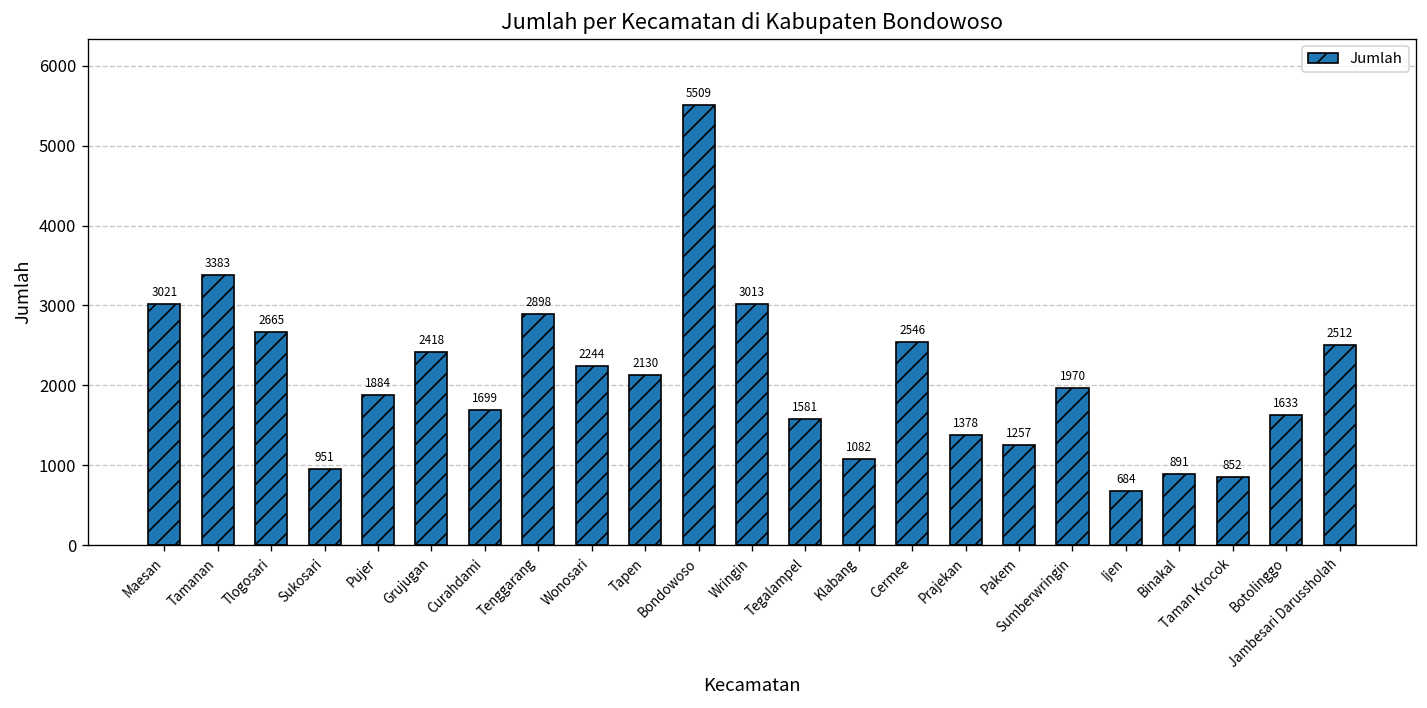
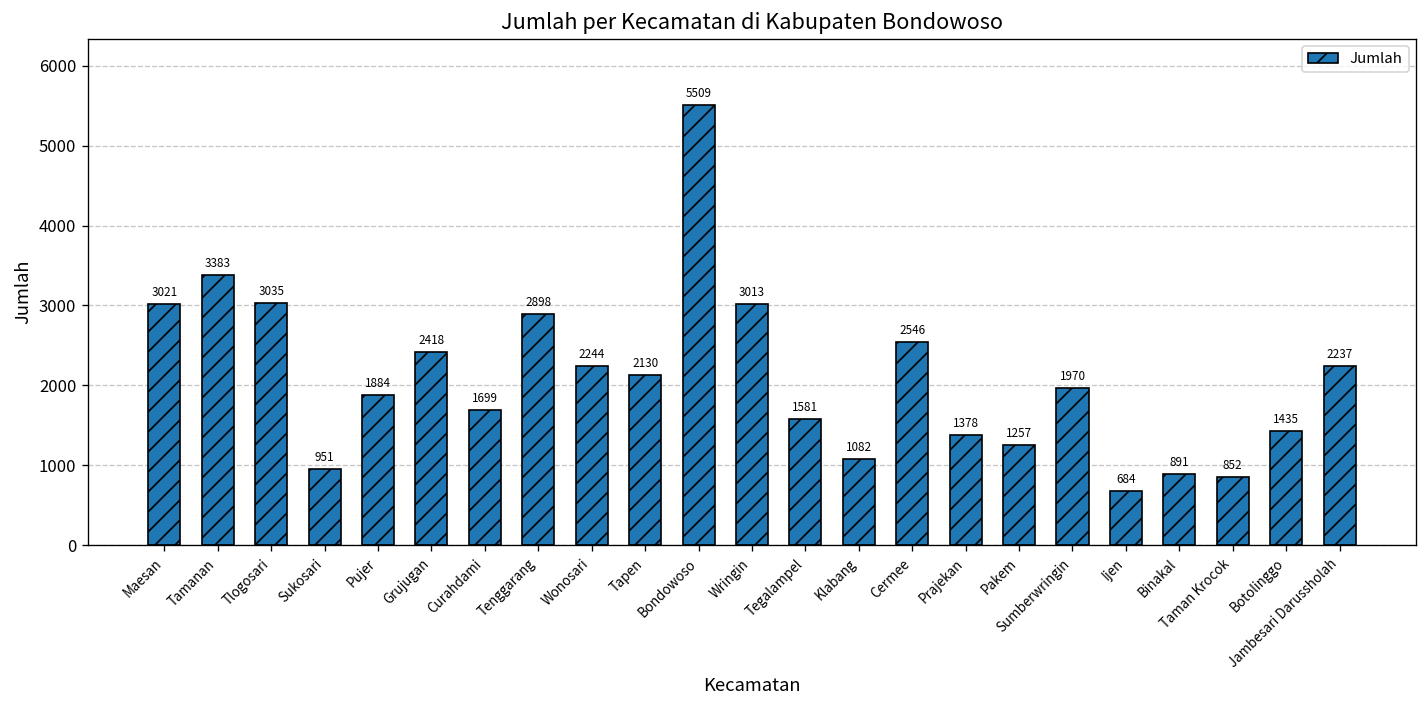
Tlogosari: 2665 -> 3035
Botolinggo: 1633 -> 1435
Jambesari Darussholah: 2512 -> 2237
